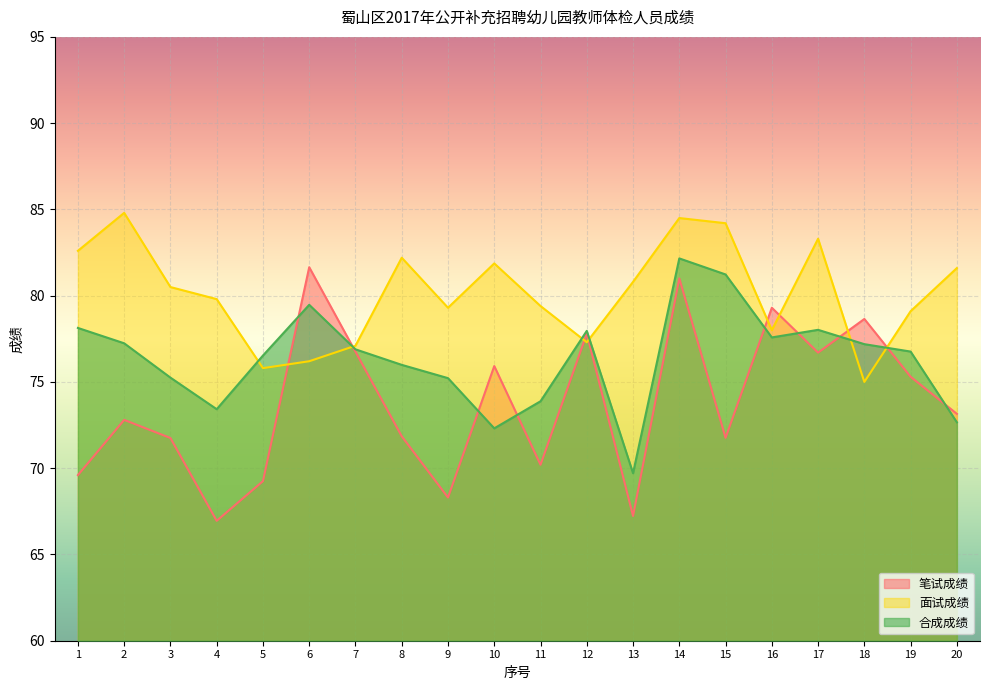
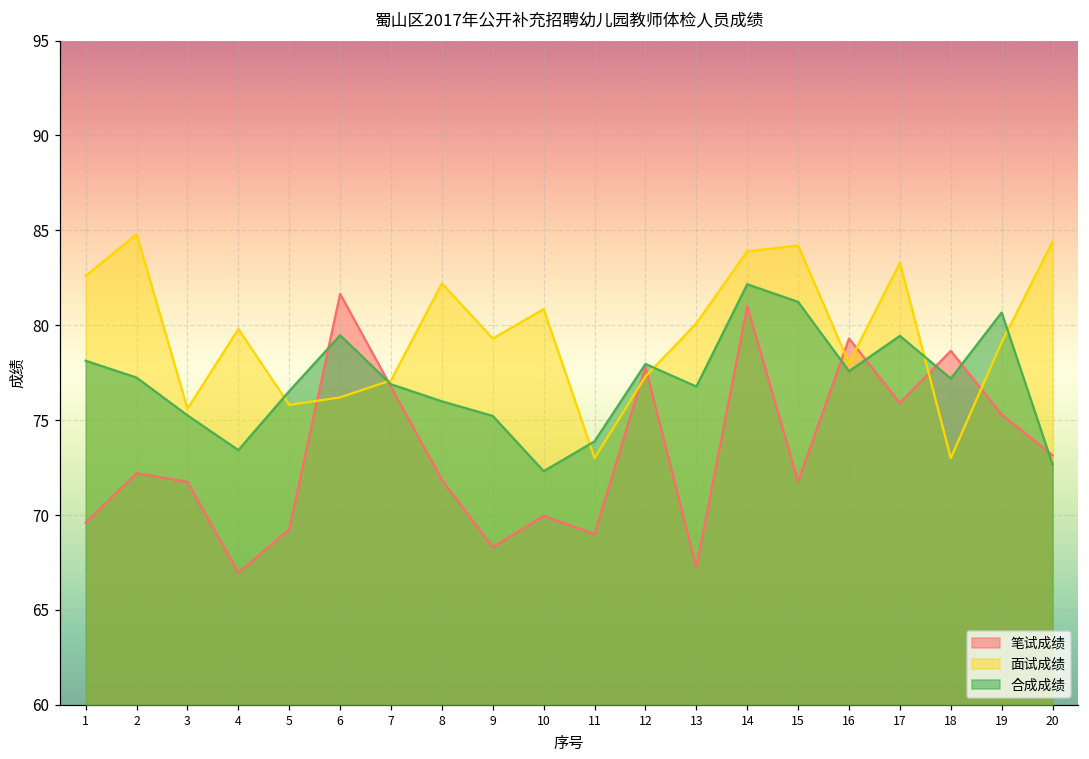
笔试成绩, 2: 72.8 -> 72.2
面试成绩, 3: 80.5 -> 75.6
笔试成绩, 10: 75.9 -> 70.0
面试成绩, 10: 81.9 -> 80.9
笔试成绩, 11: 70.2 -> 69.0
面试成绩, 11: 79.4 -> 73.0
面试成绩, 13: 80.8 -> 80.1
合成成绩, 13: 69.7 -> 76.8
面试成绩, 14: 84.5 -> 83.9
笔试成绩, 17: 76.7 -> 75.9
合成成绩, 17: 78.0 -> 79.4
面试成绩, 18: 75 -> 73
合成成绩, 19: 76.8 -> 80.7
面试成绩, 20: 81.6 -> 84.4
